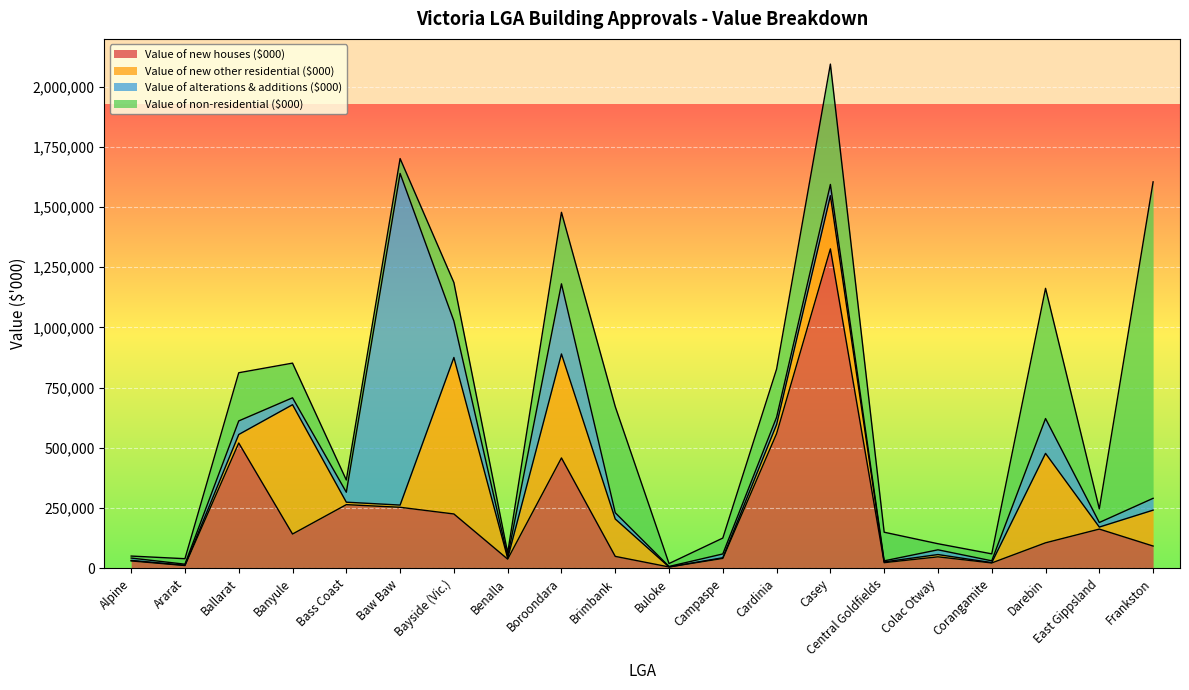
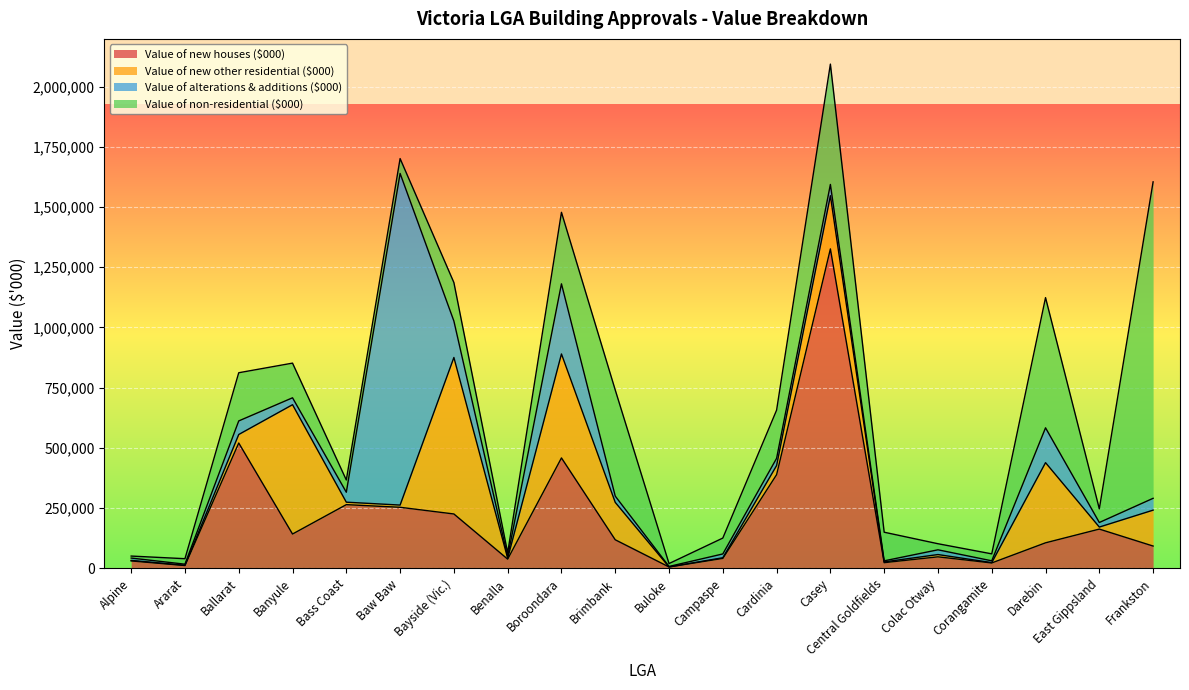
Value of new houses ($000), Brimbank: 50,000 -> 120,000
Value of new houses ($000), Cardinia: 560,000 -> 390,000
Value of new other residential ($000), Darebin: 370,000 -> 330,000
